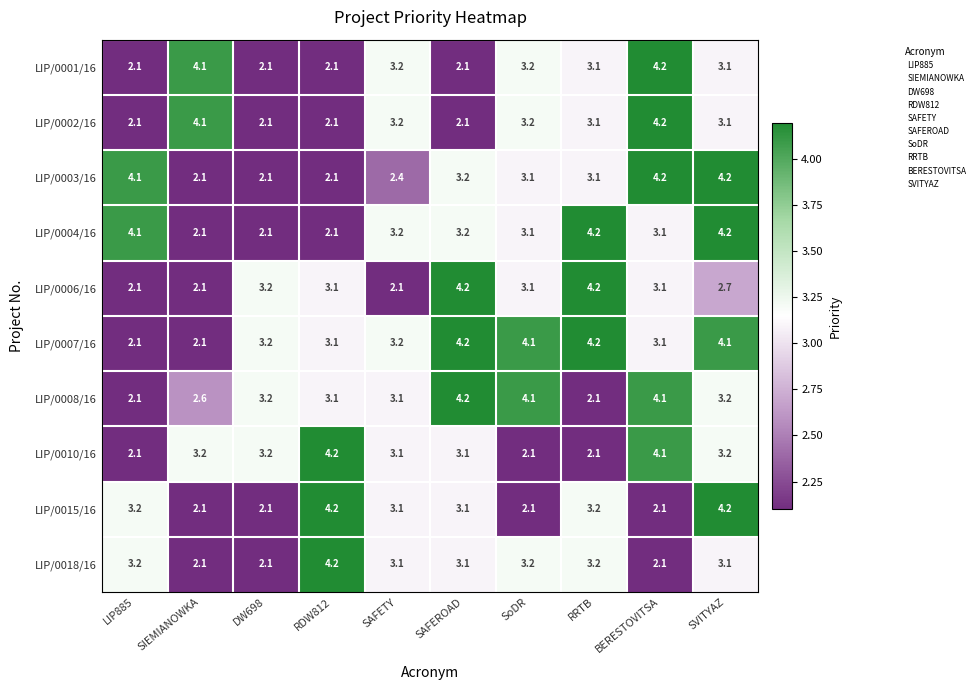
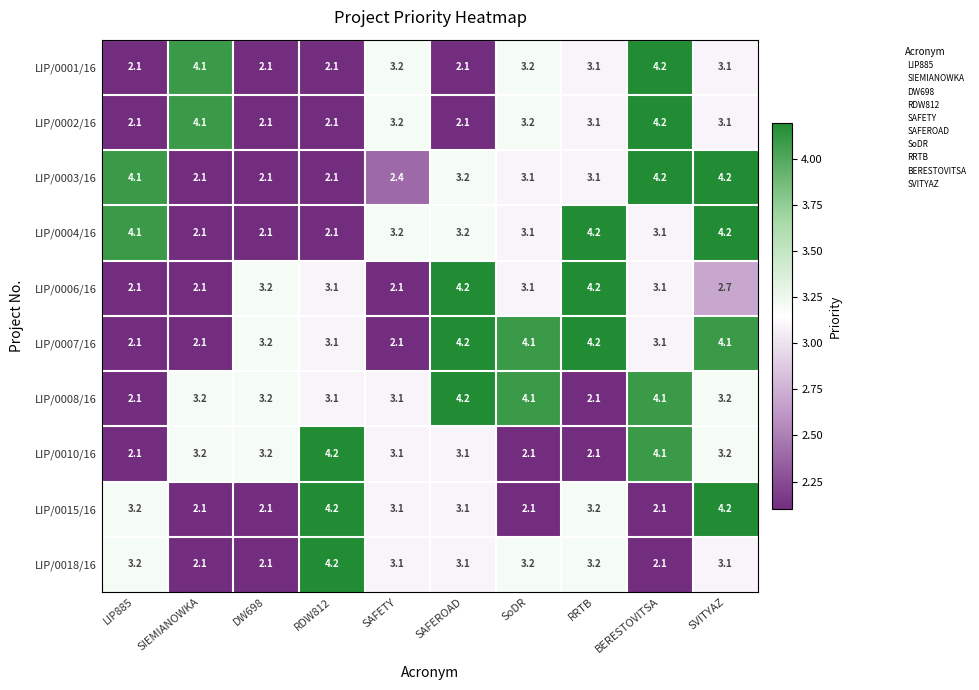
LIP/0007/16, SAFETY: 3.2 -> 2.1
LIP/0008/16, SIEMIANOWKA: 2.6 -> 3.2
